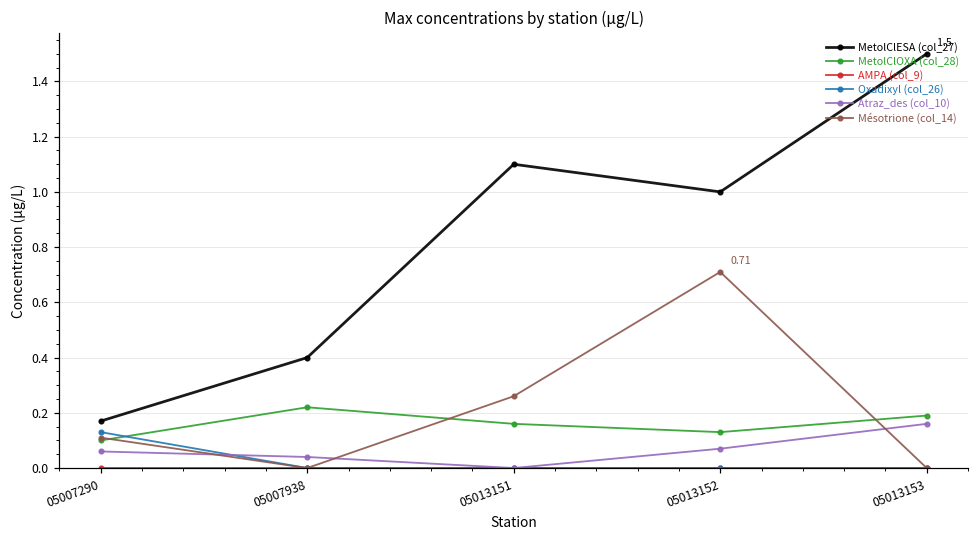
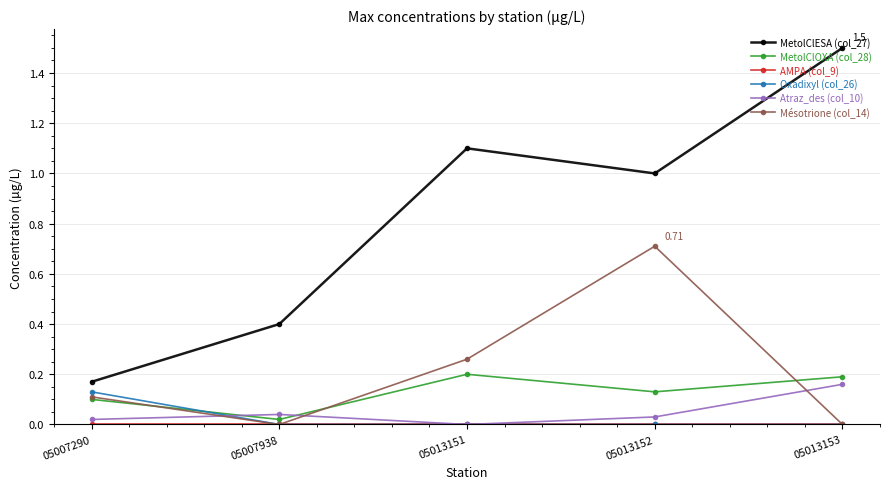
Atraz_des (col_10), 05007290: 0.06 -> 0.02
MetolClOXA (col_28), 05007938: 0.22 -> 0.02
MetolClOXA (col_28), 05013151: 0.16 -> 0.20
Atraz_des (col_10), 05013152: 0.07 -> 0.03
